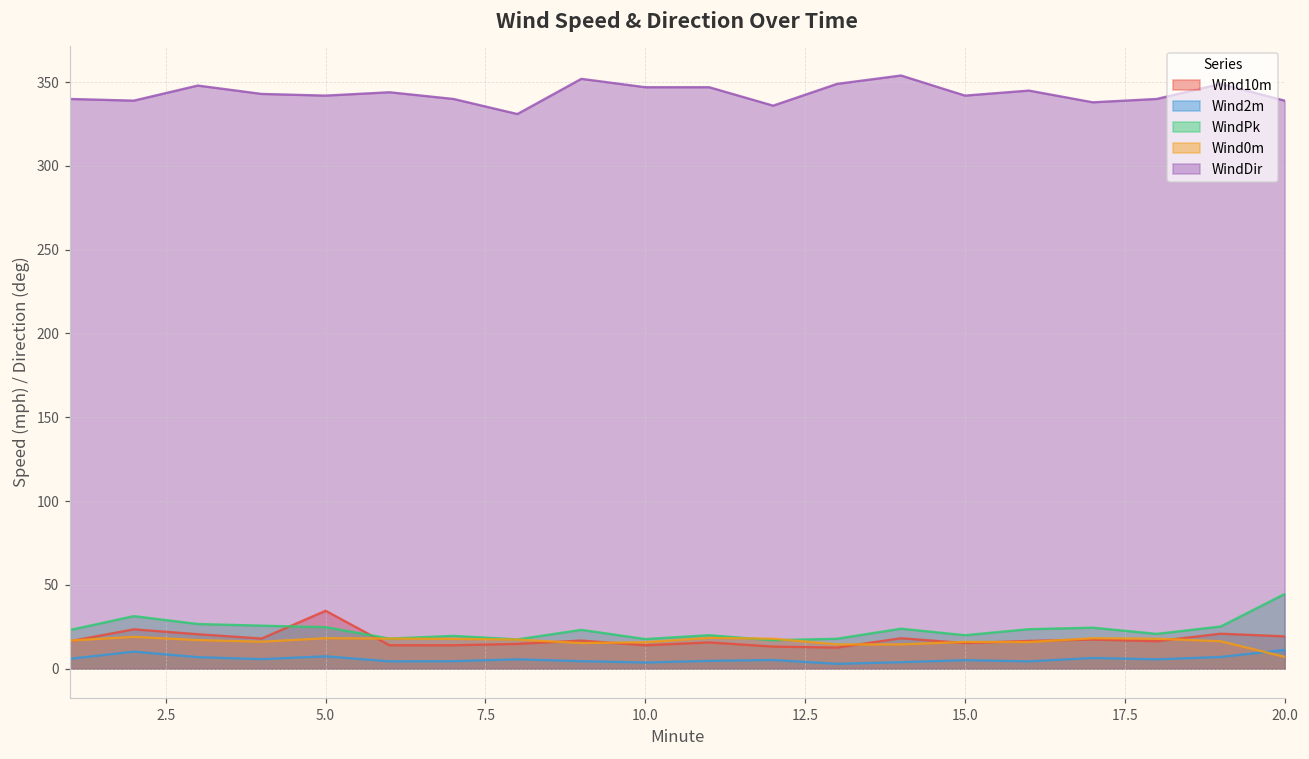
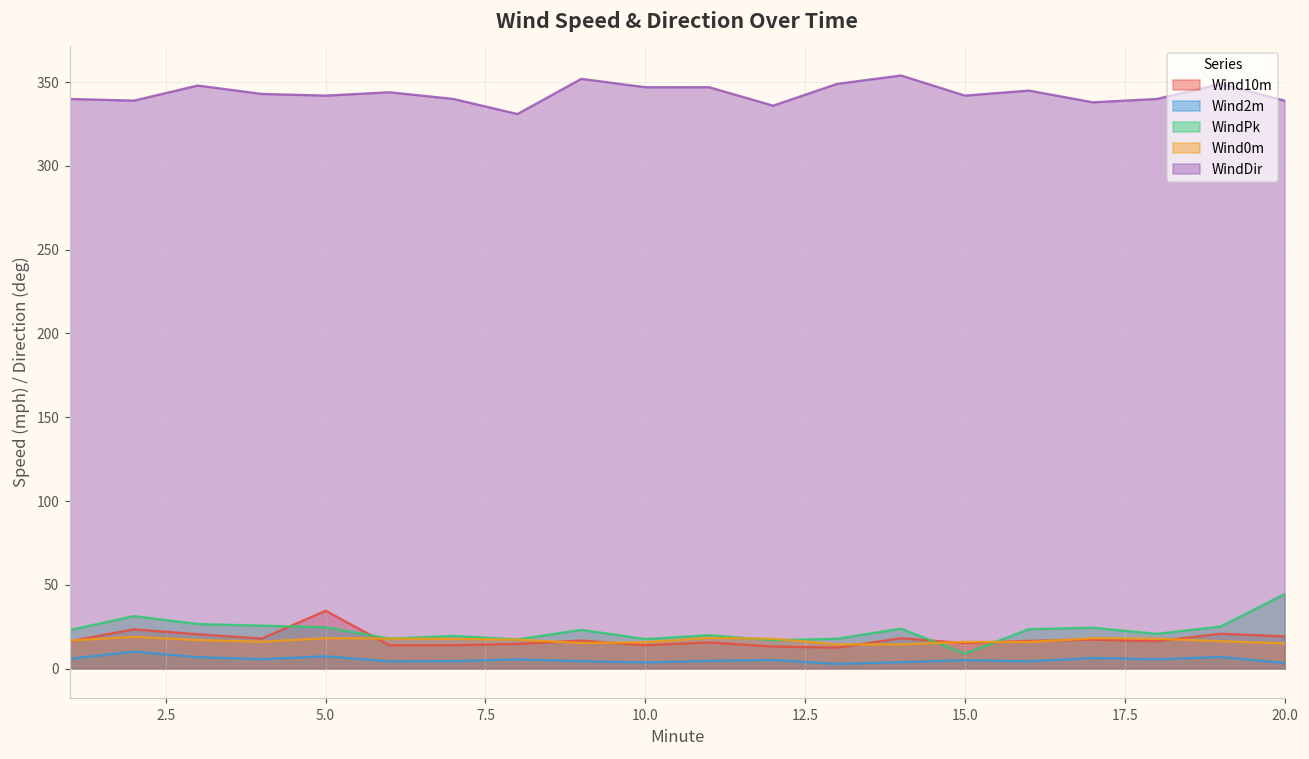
WindPk, 15.0: 20 -> 9
Wind2m, 20.0: 11 -> 3
Wind0m, 20.0: 7 -> 15
